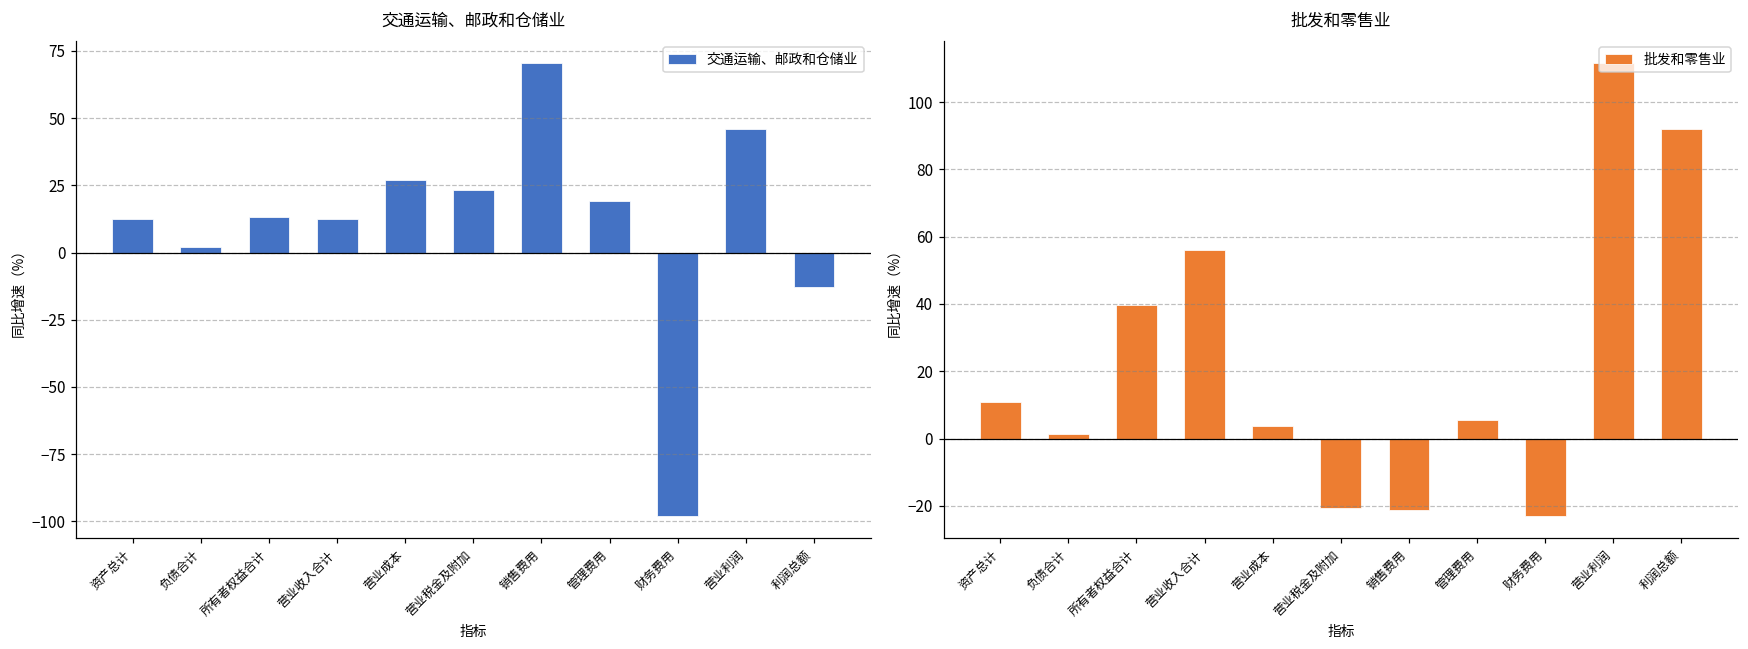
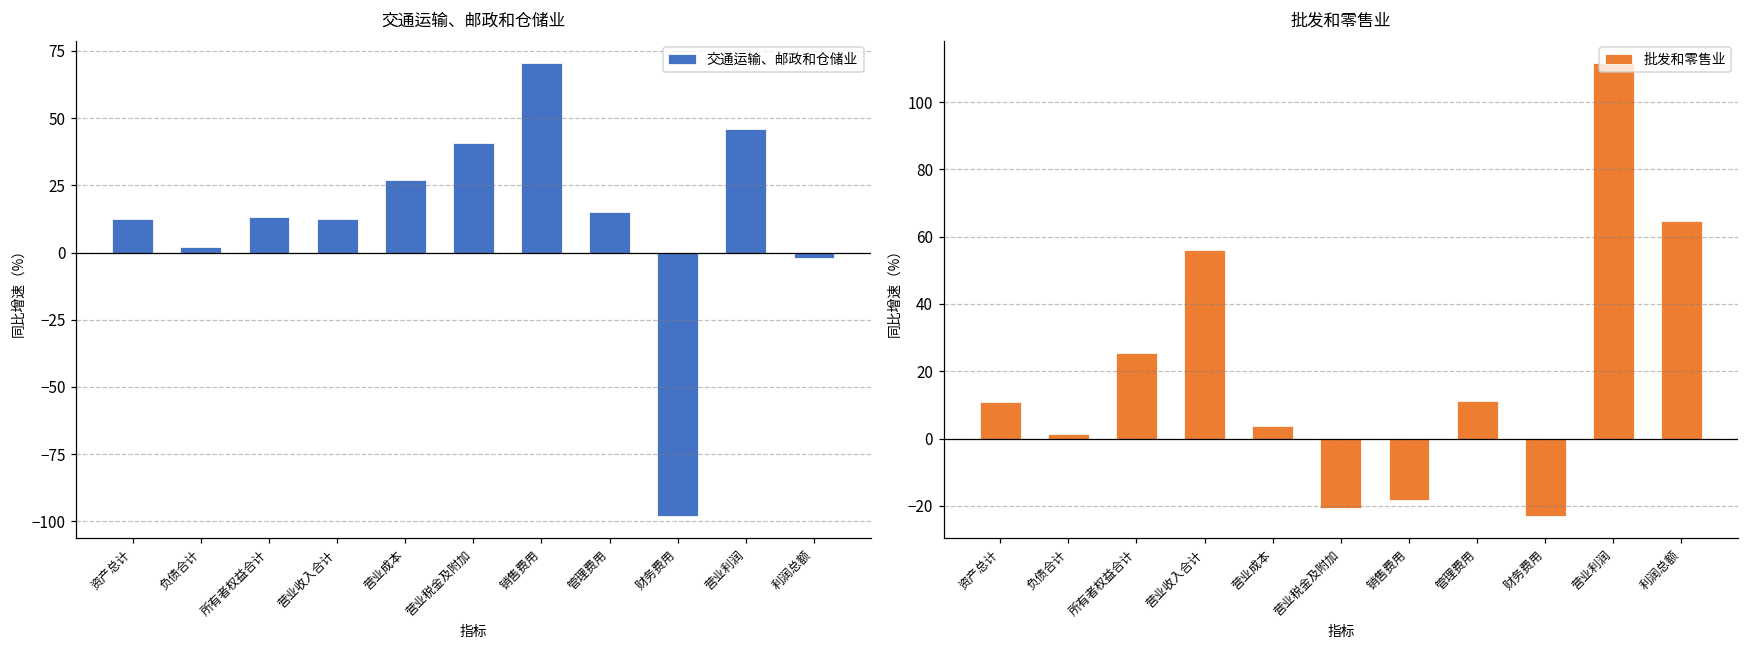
交通运输、邮政和仓储业, 营业税金及附加: 23 -> 41
交通运输、邮政和仓储业, 管理费用: 19 -> 15
交通运输、邮政和仓储业, 利润总额: -13 -> -2
批发和零售业, 所有者权益合计: 40 -> 26
批发和零售业, 销售费用: -21 -> -18
批发和零售业, 管理费用: 6 -> 11
批发和零售业, 利润总额: 92 -> 65
